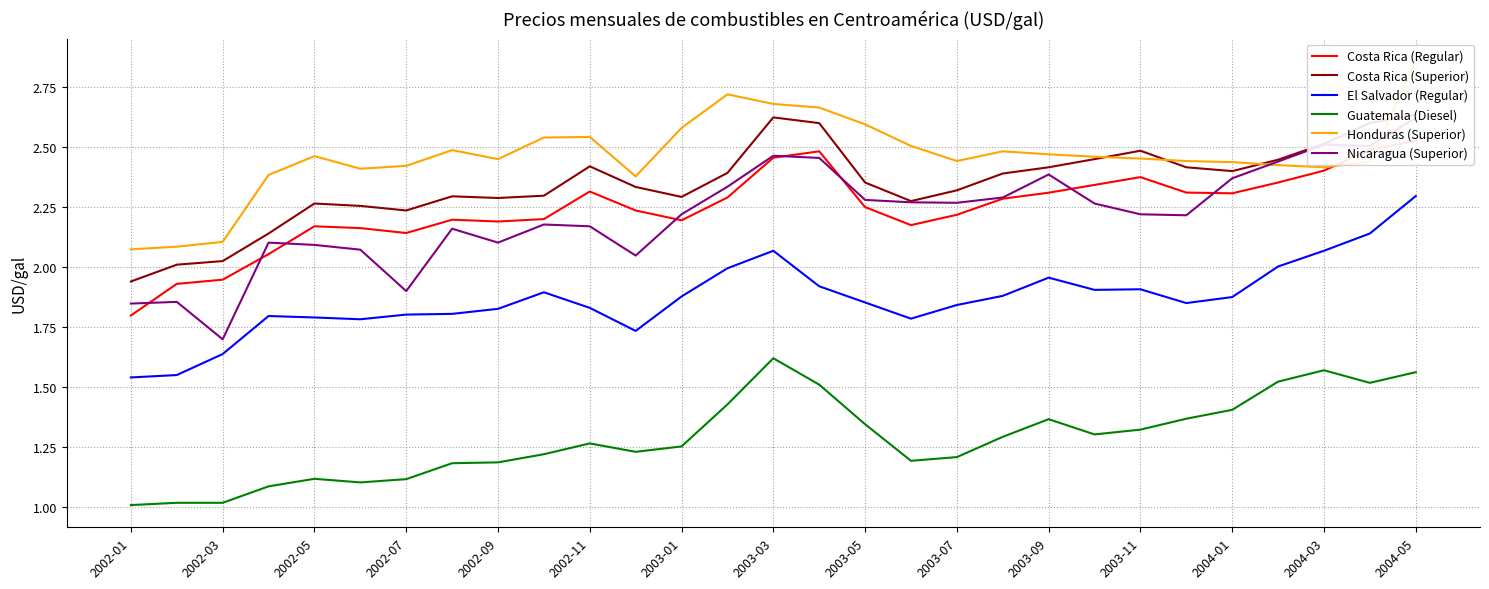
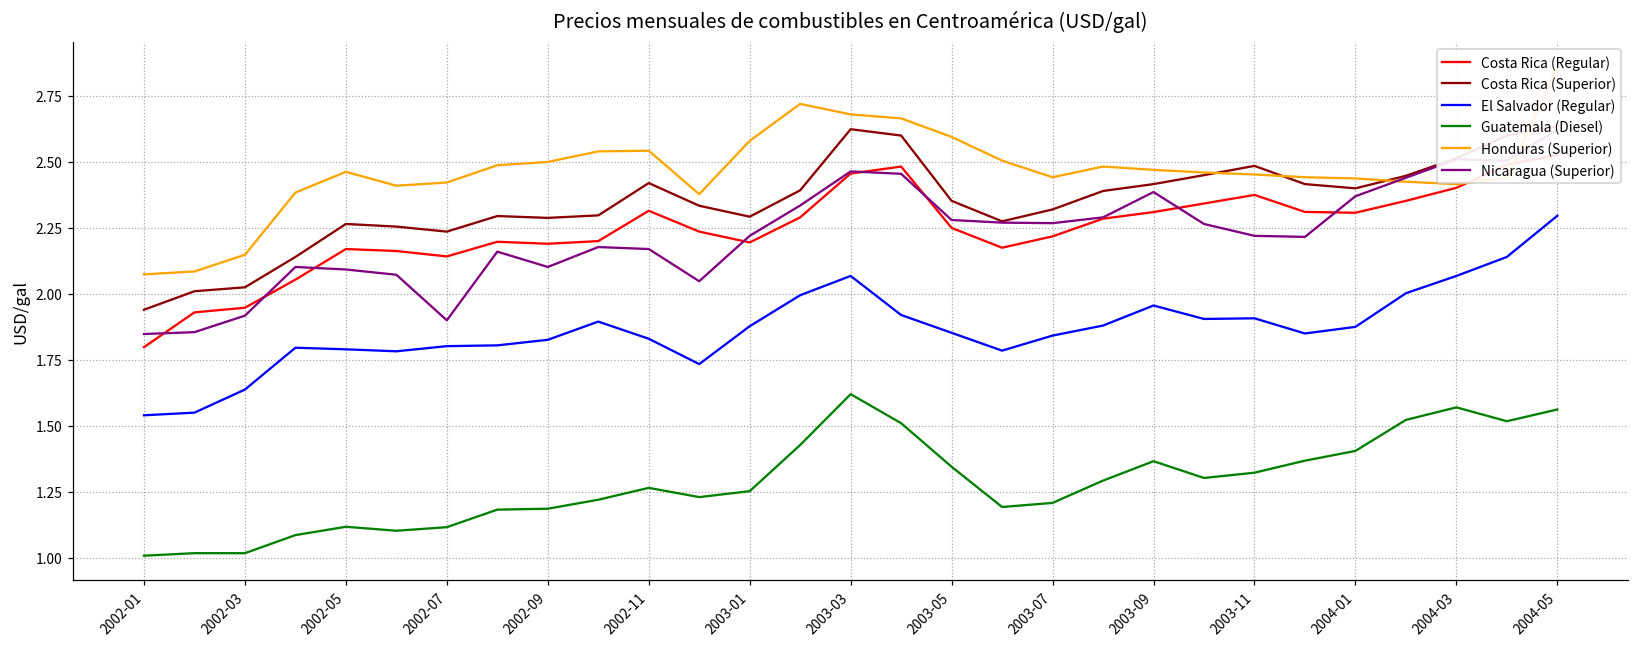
Honduras (Superior), 2002-03: 2.11 -> 2.15
Nicaragua (Superior), 2002-03: 1.70 -> 1.92
Honduras (Superior), 2002-09: 2.45 -> 2.50
